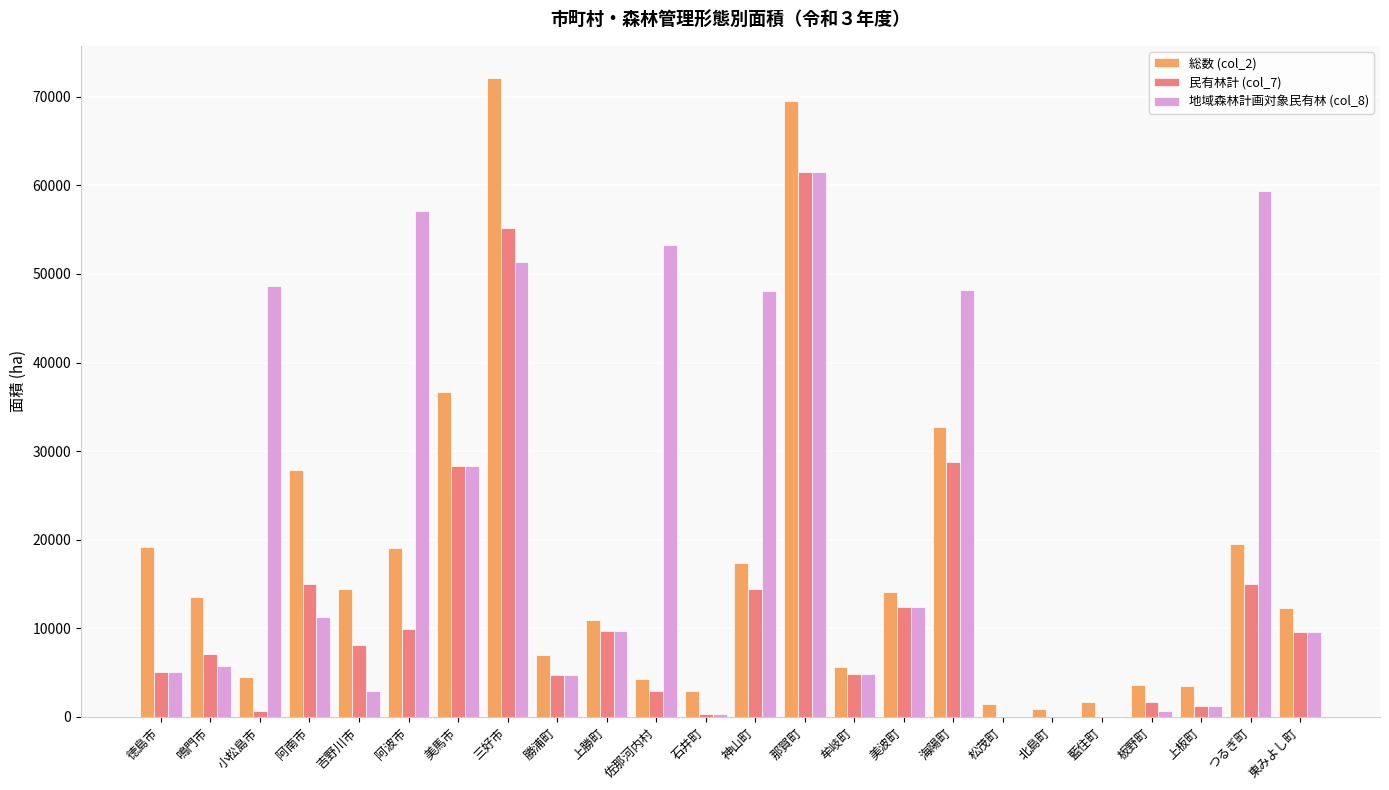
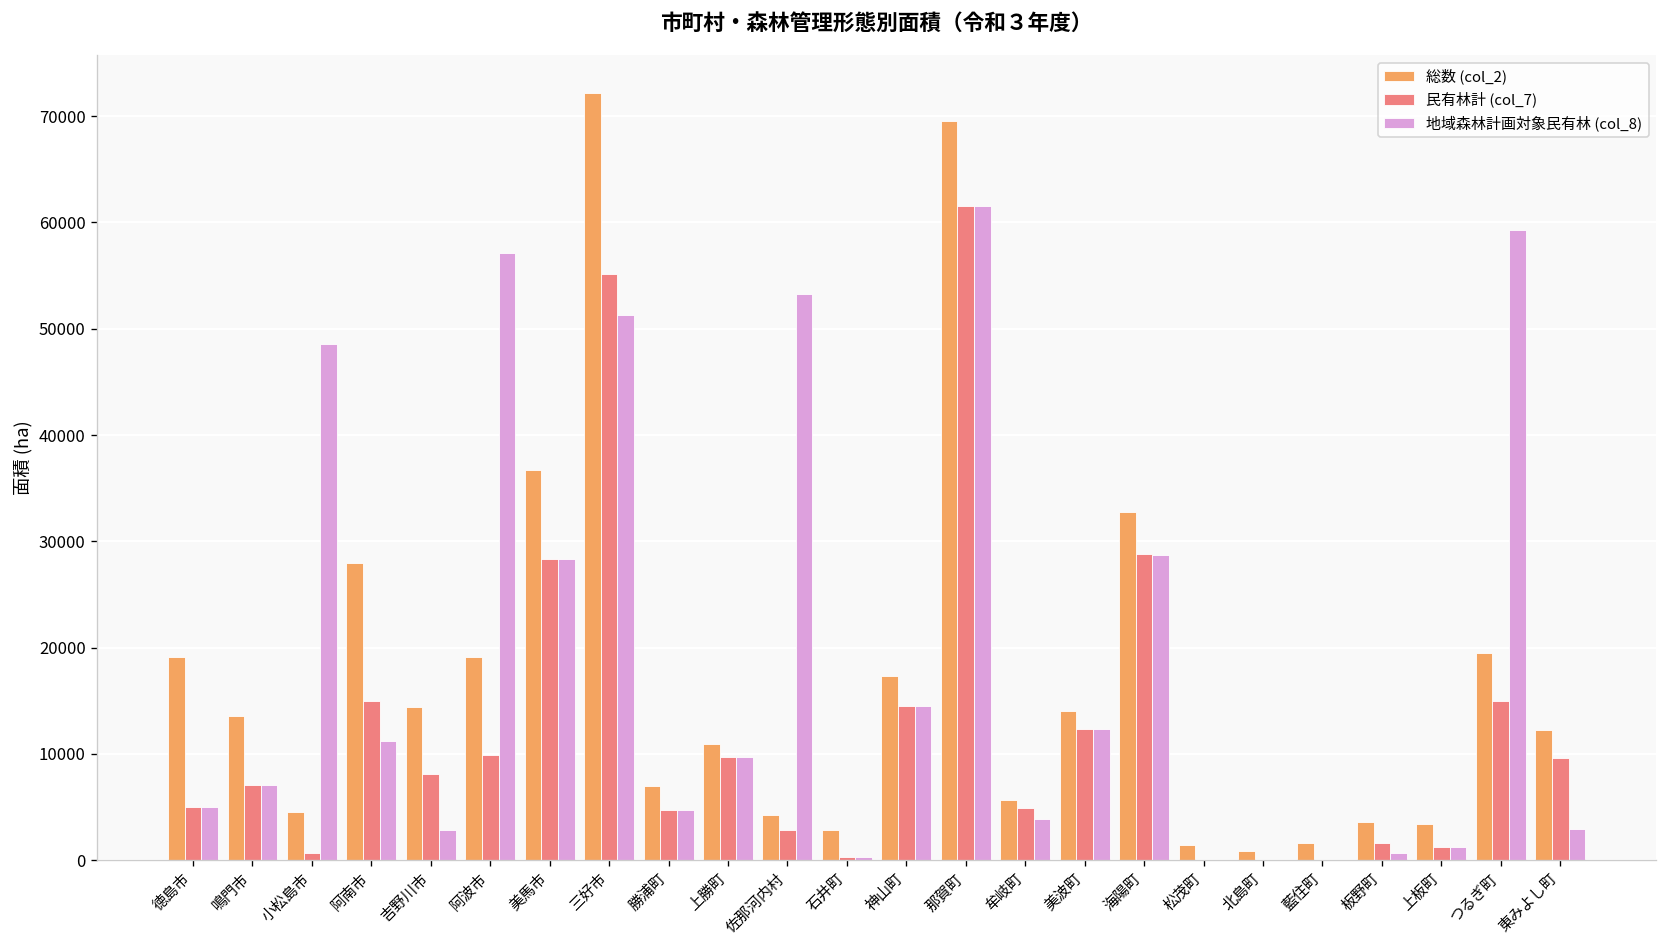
地域森林計画対象民有林 (col_8), 鳴門市: 6000 -> 7000
地域森林計画対象民有林 (col_8), 神山町: 48000 -> 14000
地域森林計画対象民有林 (col_8), 牟岐町: 5000 -> 4000
地域森林計画対象民有林 (col_8), 海陽町: 48000 -> 29000
地域森林計画対象民有林 (col_8), 東みよし町: 10000 -> 3000
